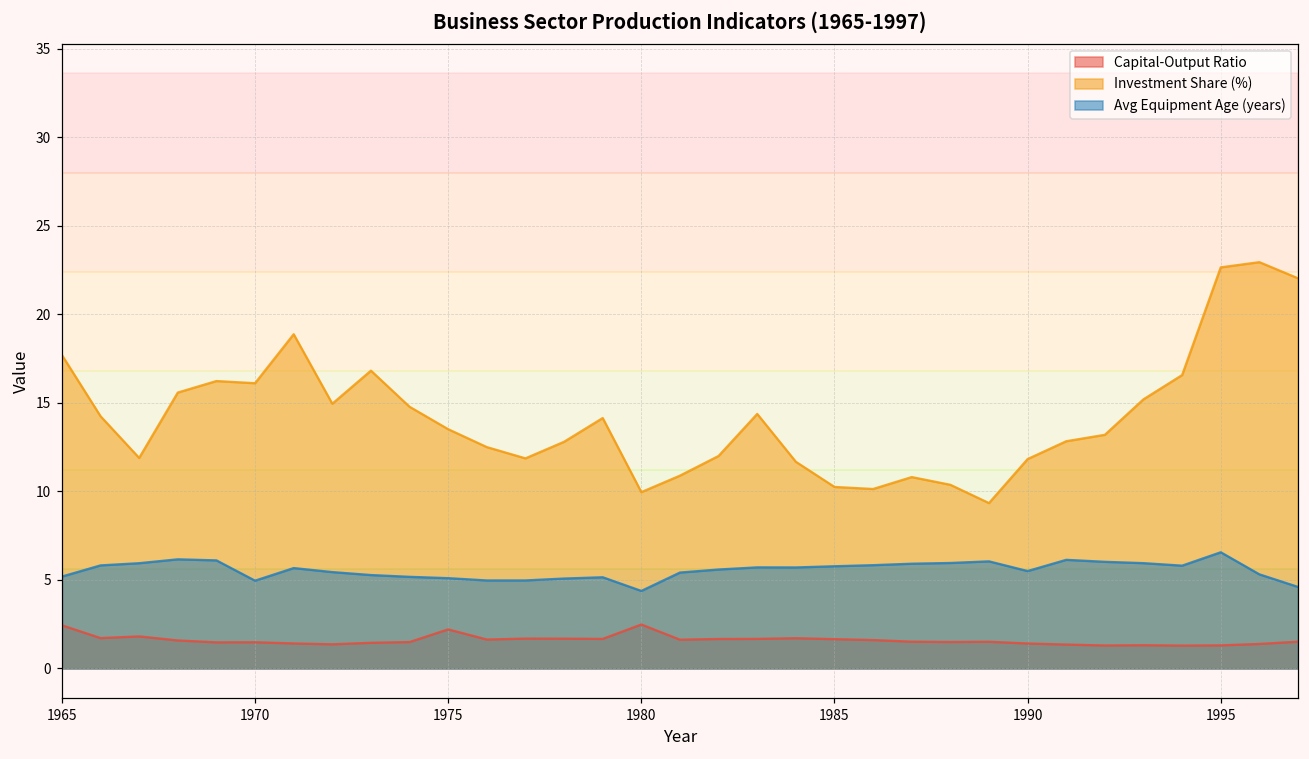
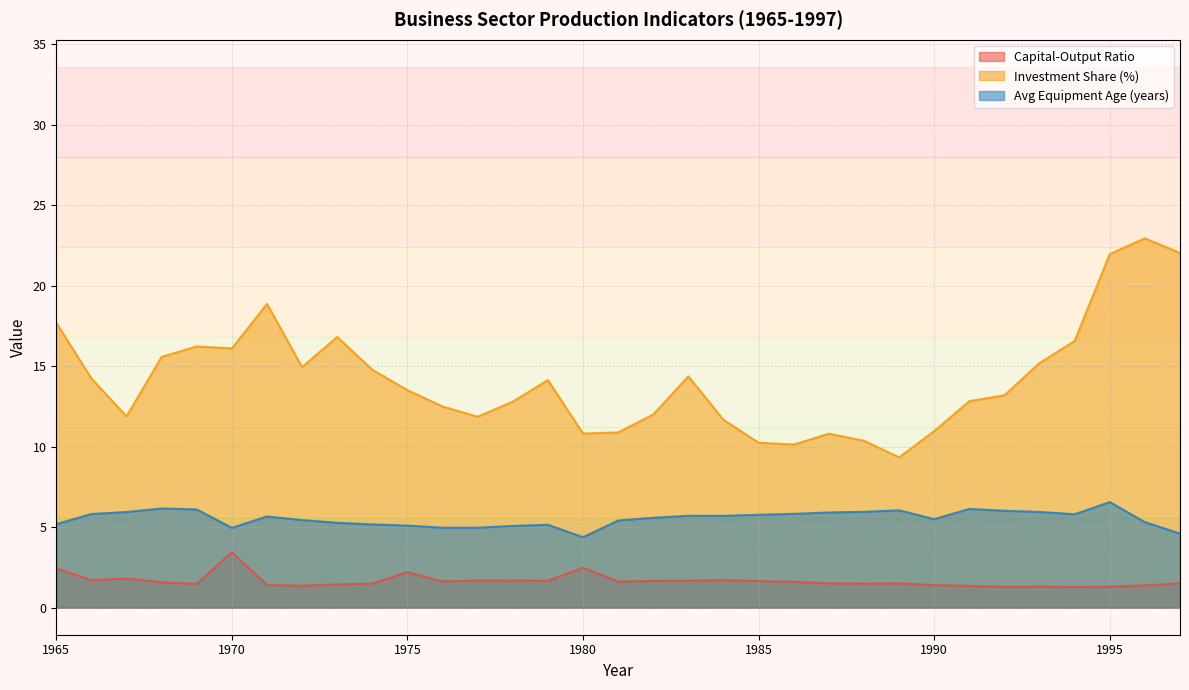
Capital-Output Ratio, 1970: 1.5 -> 3.4
Investment Share (%), 1980: 10.0 -> 10.8
Investment Share (%), 1990: 11.8 -> 11.0
Investment Share (%), 1995: 22.6 -> 22.0
